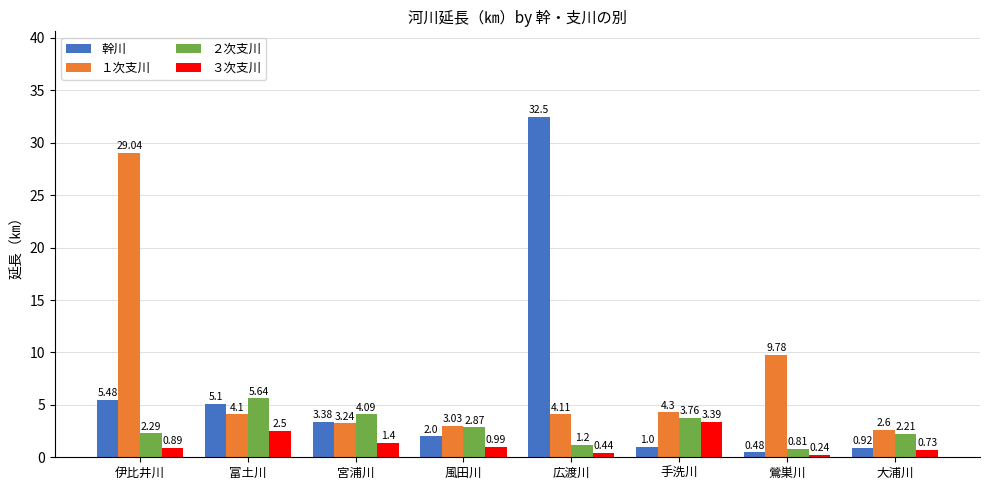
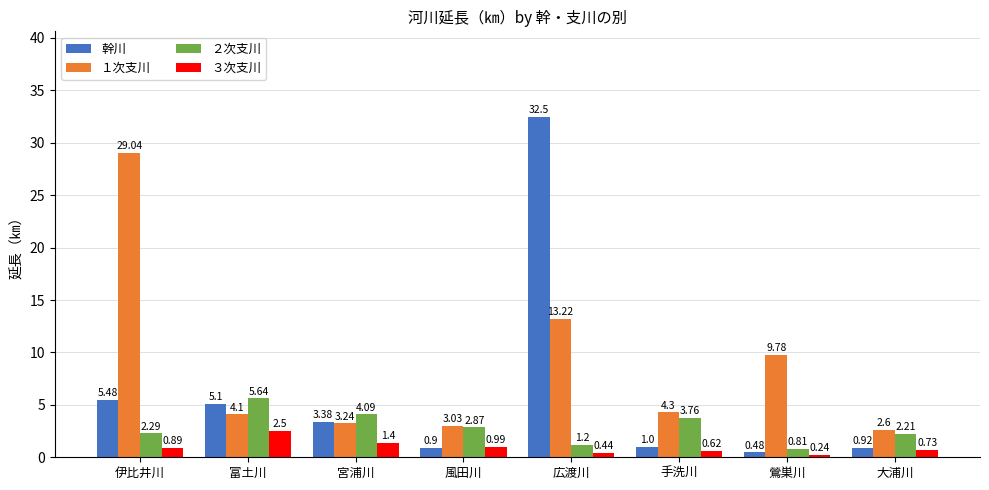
幹川, 風田川: 2.0 -> 0.9
１次支川, 広渡川: 4.11 -> 13.22
３次支川, 手洗川: 3.39 -> 0.62
